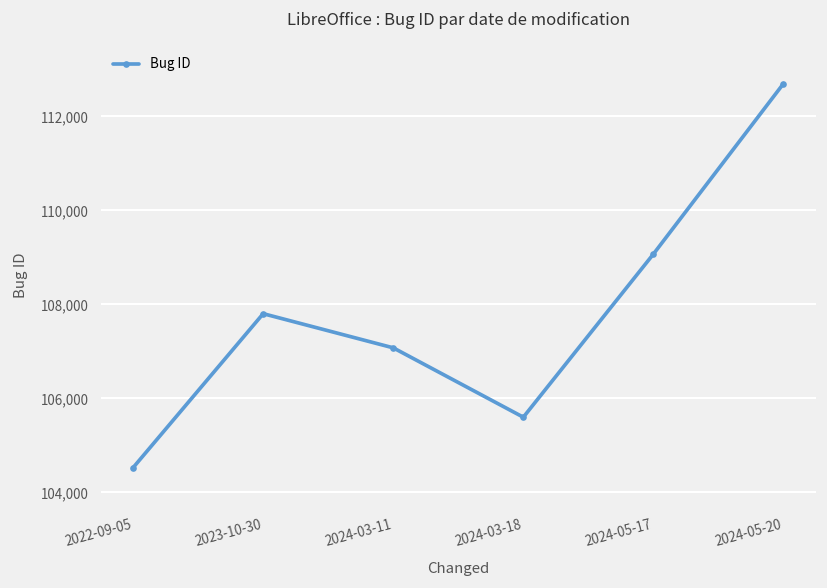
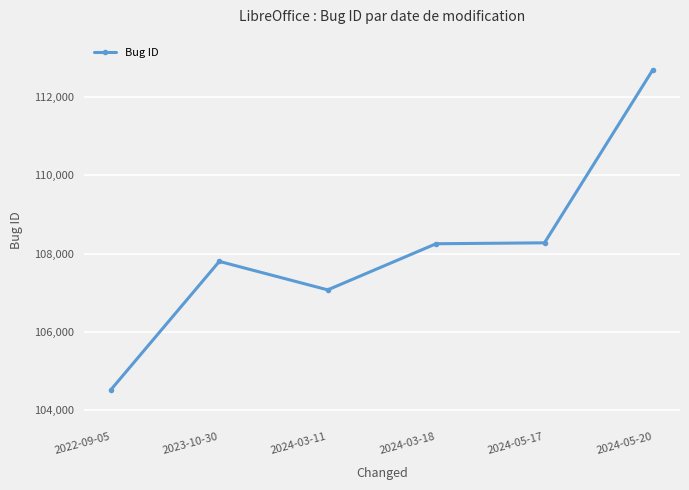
2024-03-18: 105,600 -> 108,300
2024-05-17: 109,100 -> 108,300
